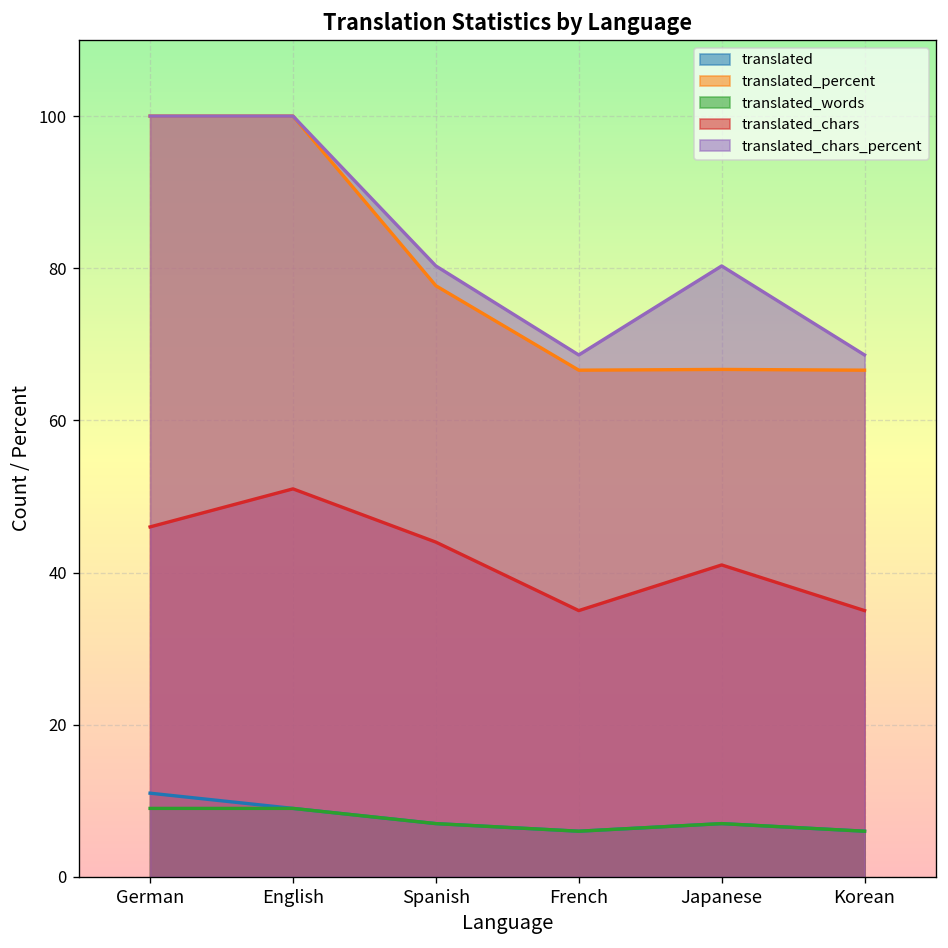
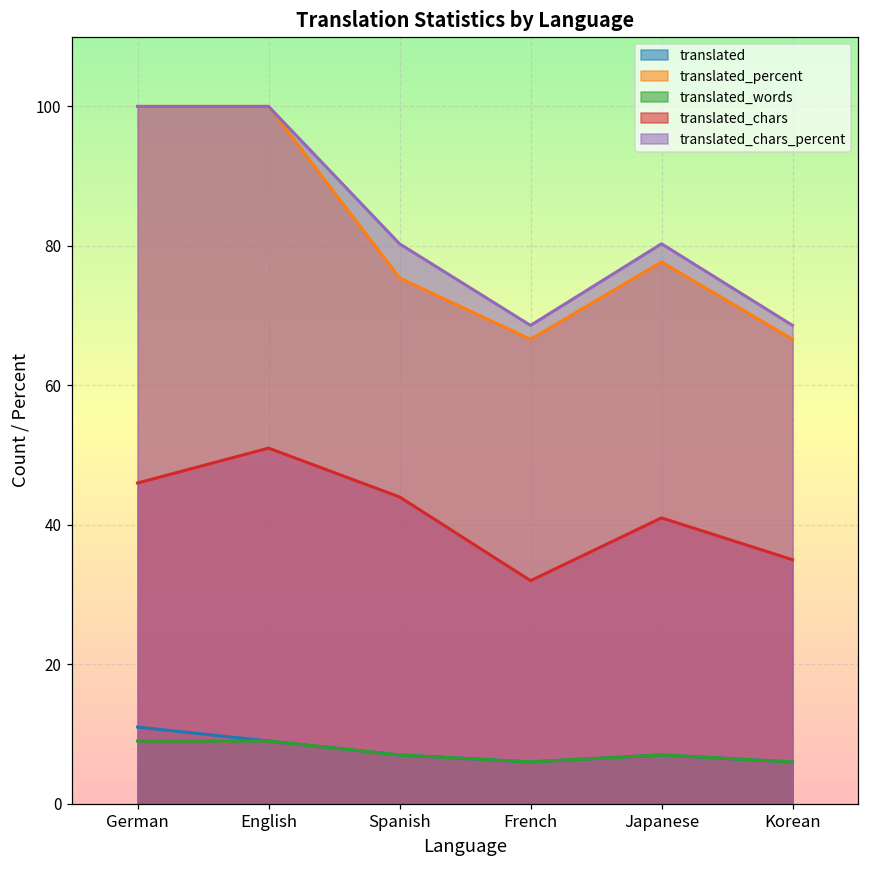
translated_percent, Spanish: 78 -> 75
translated_chars, French: 35 -> 32
translated_percent, Japanese: 67 -> 78
